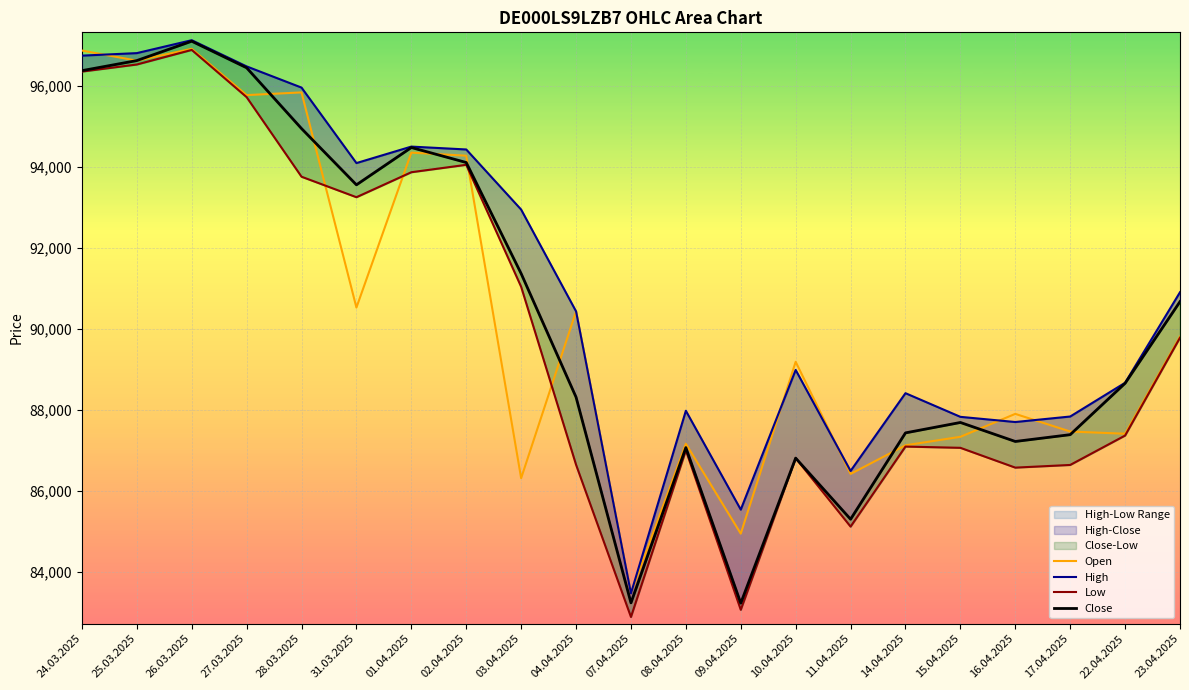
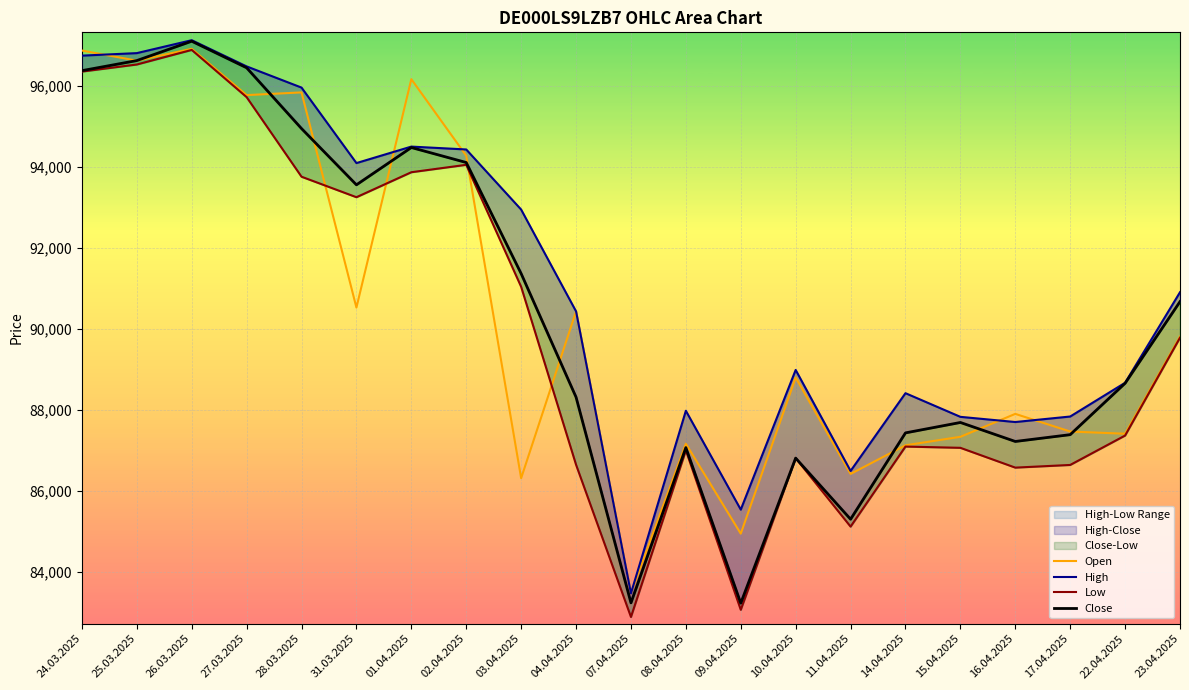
Open, 01.04.2025: 94,400 -> 96,200
Open, 10.04.2025: 89,200 -> 88,800
